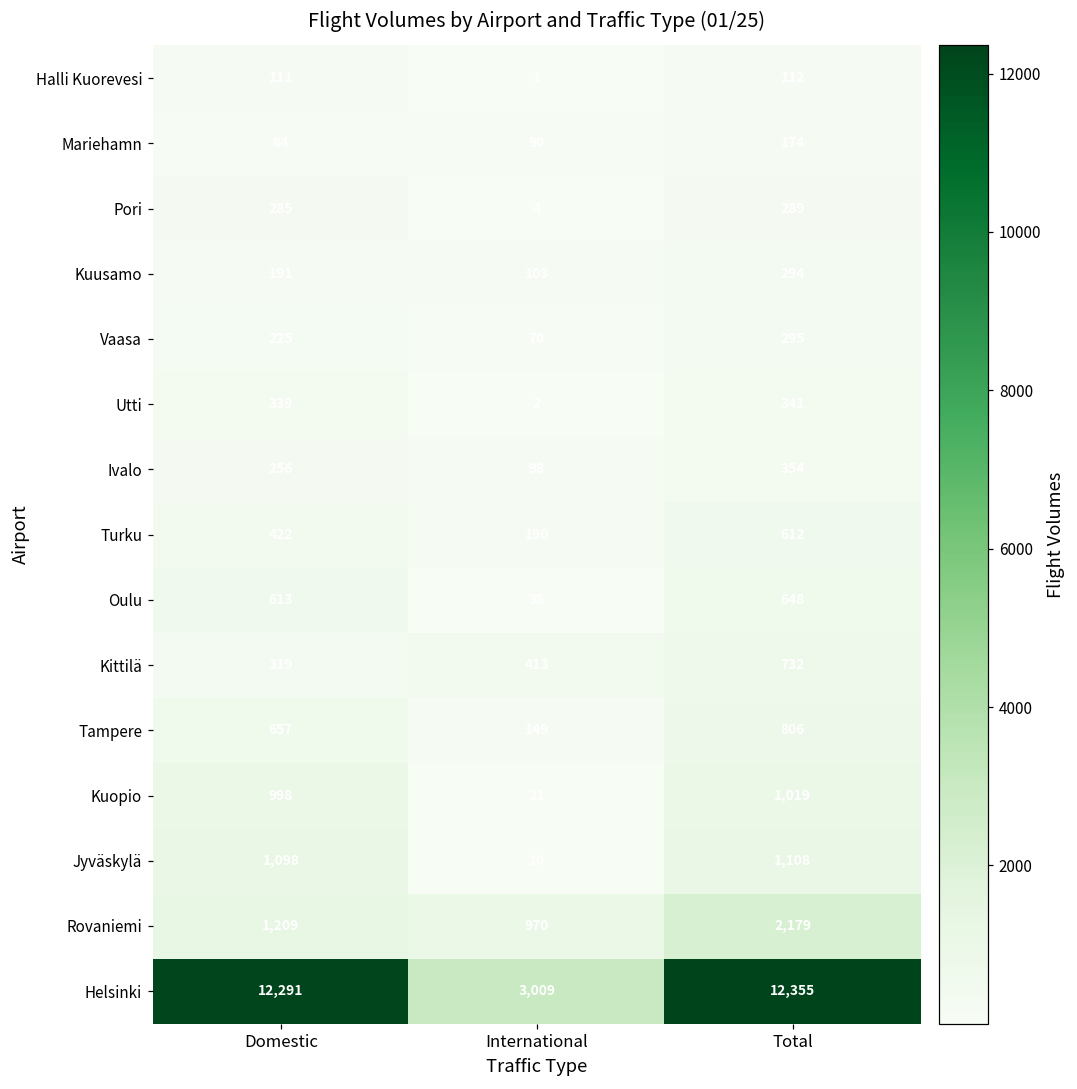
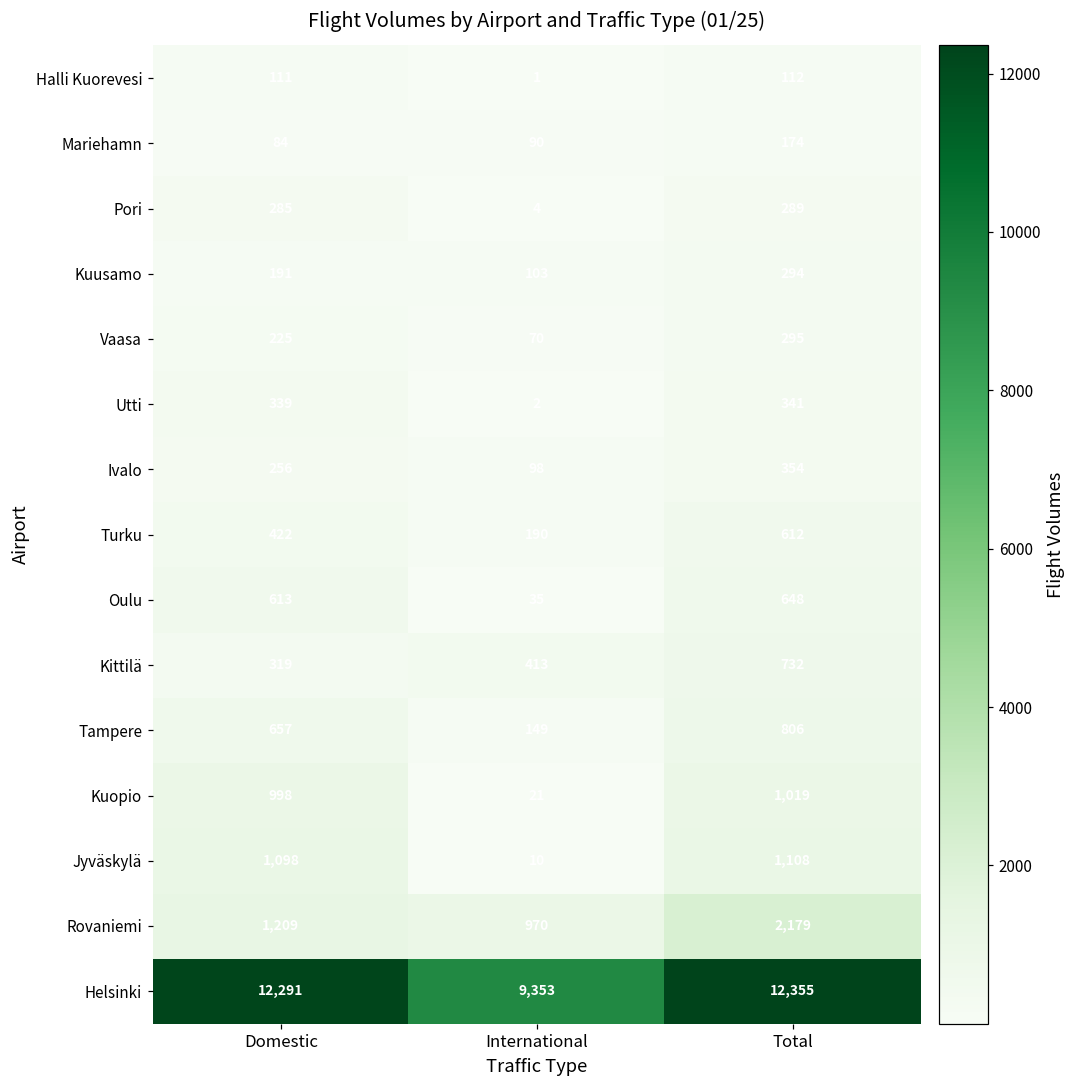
Helsinki, International: 3,009 -> 9,353
